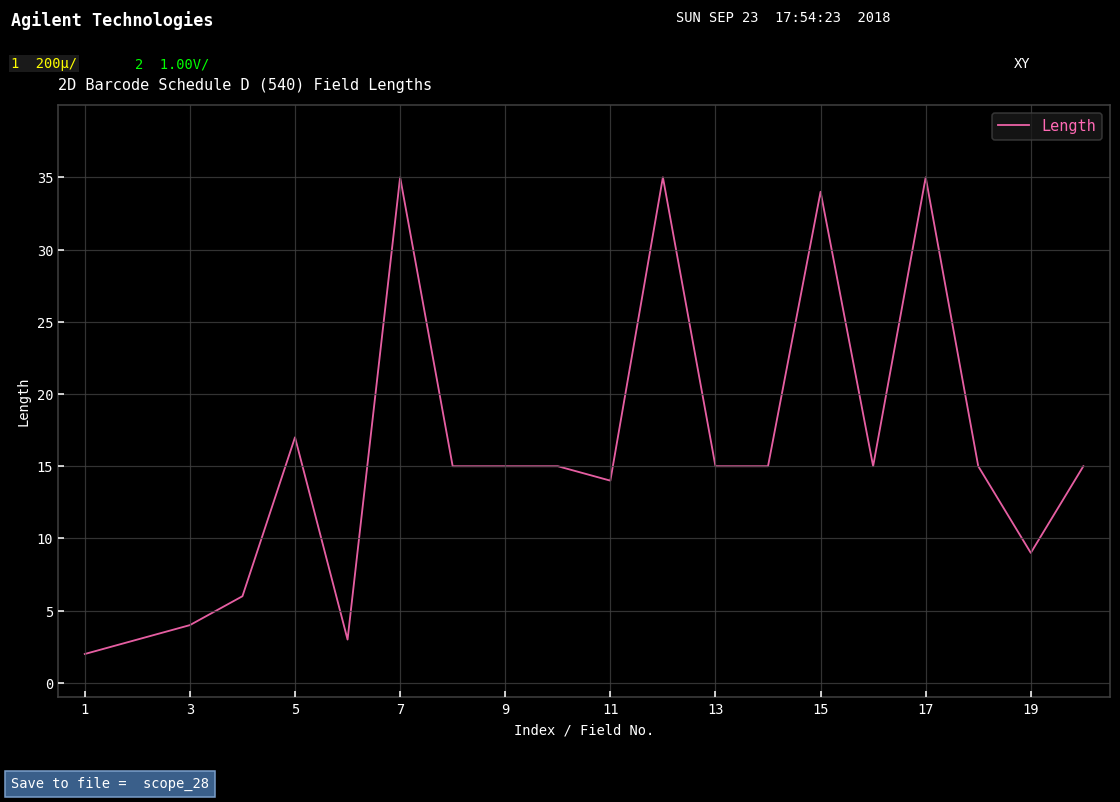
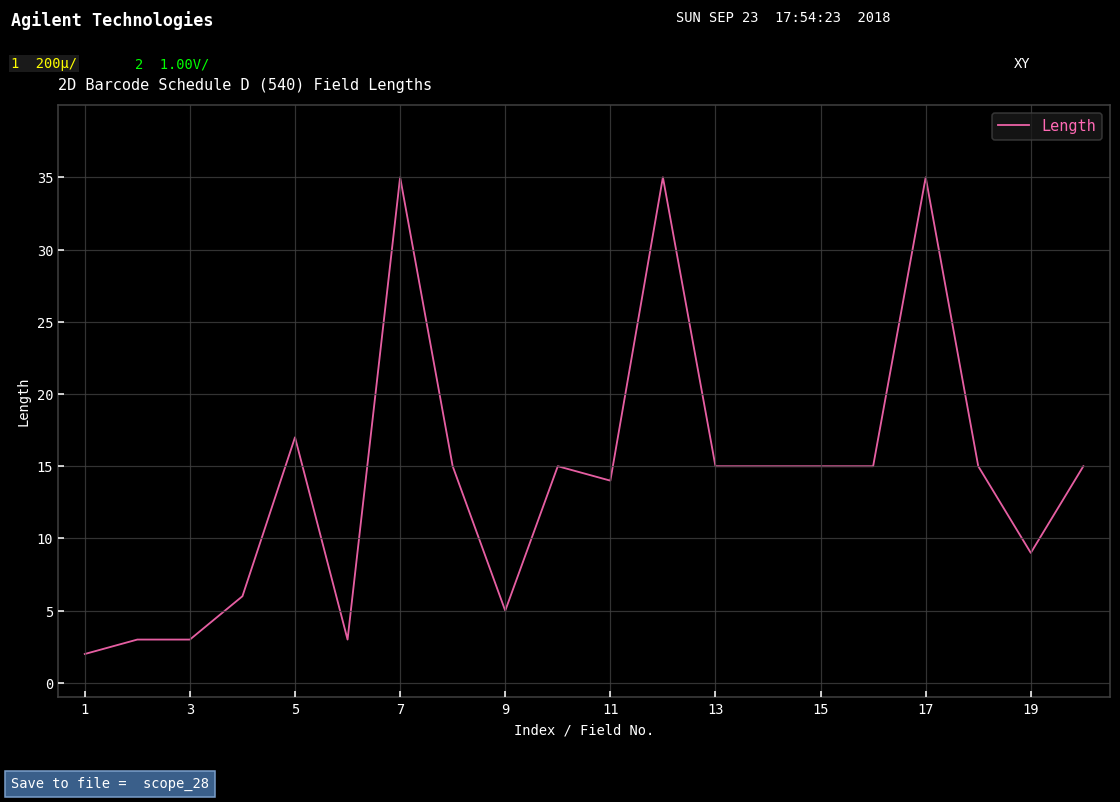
3: 4 -> 3
9: 15 -> 5
15: 34 -> 15
